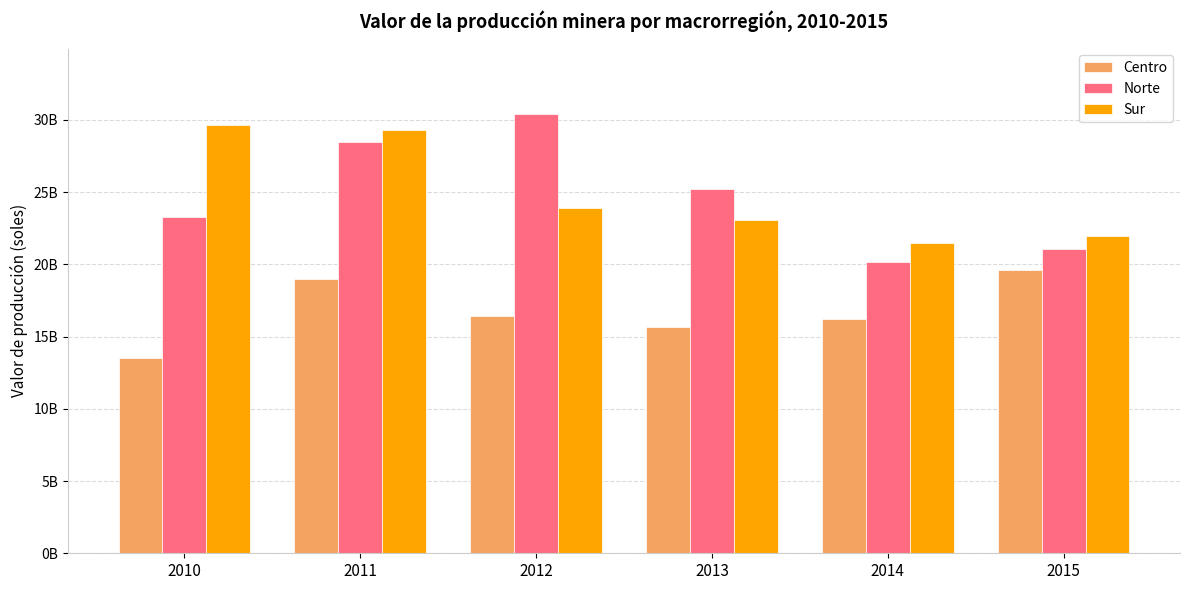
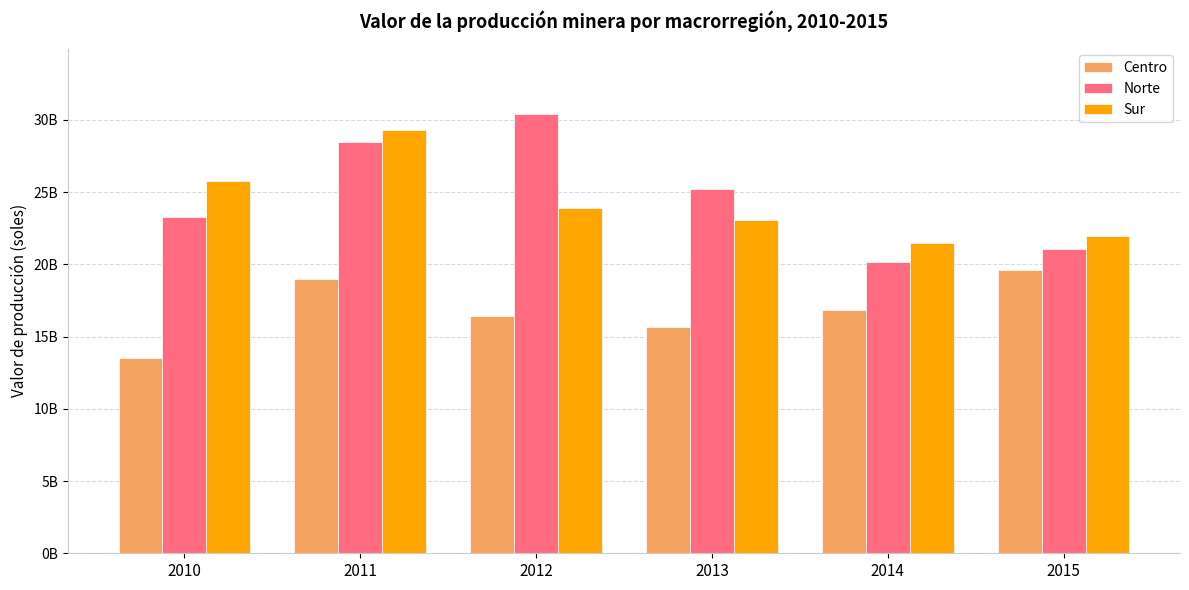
Sur, 2010: 29600000000 -> 25800000000
Centro, 2014: 16200000000 -> 16900000000
